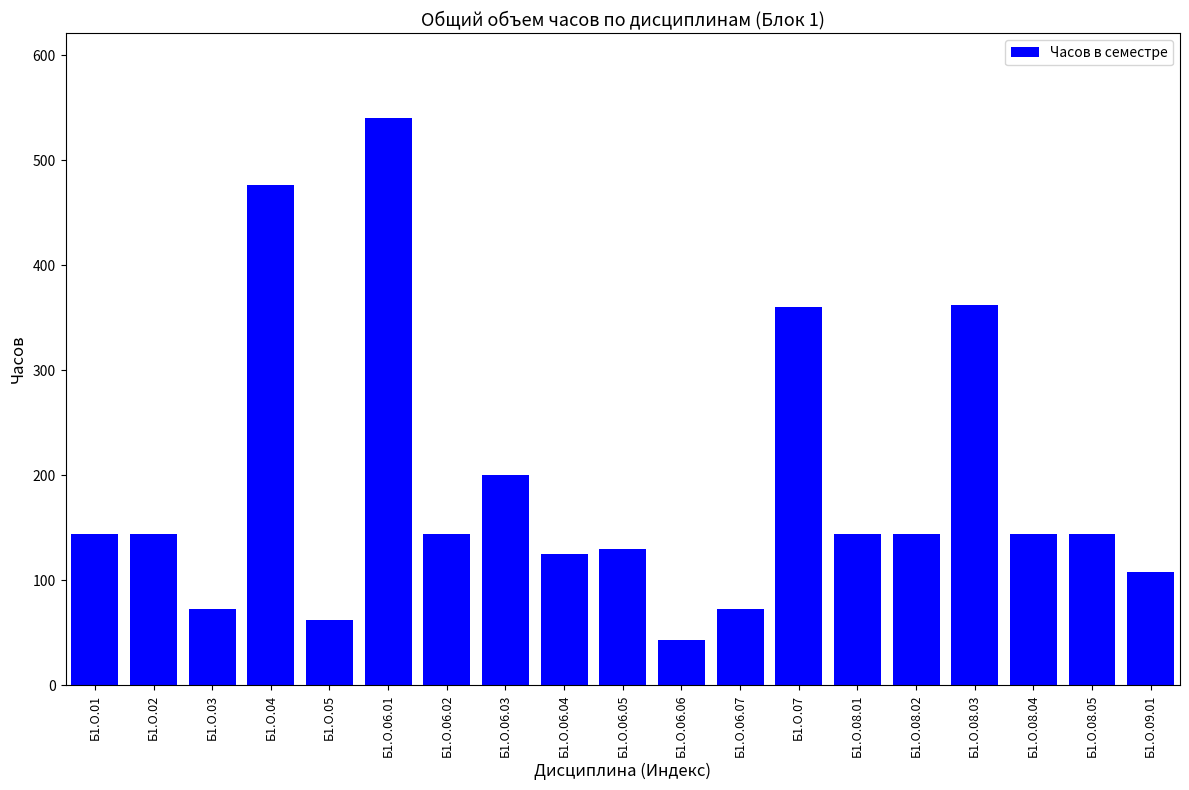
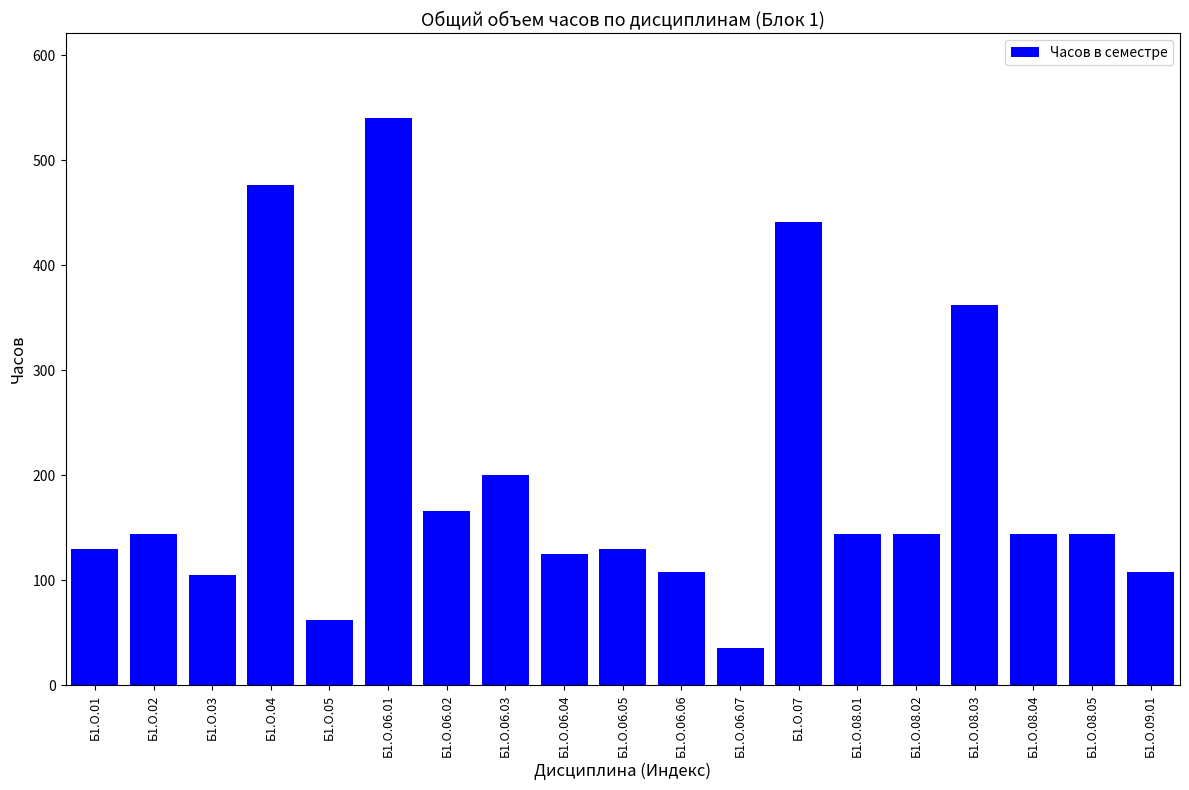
Б1.О.01: 144 -> 130
Б1.О.03: 72 -> 105
Б1.О.06.02: 144 -> 166
Б1.О.06.06: 43 -> 108
Б1.О.06.07: 72 -> 35
Б1.О.07: 360 -> 441
